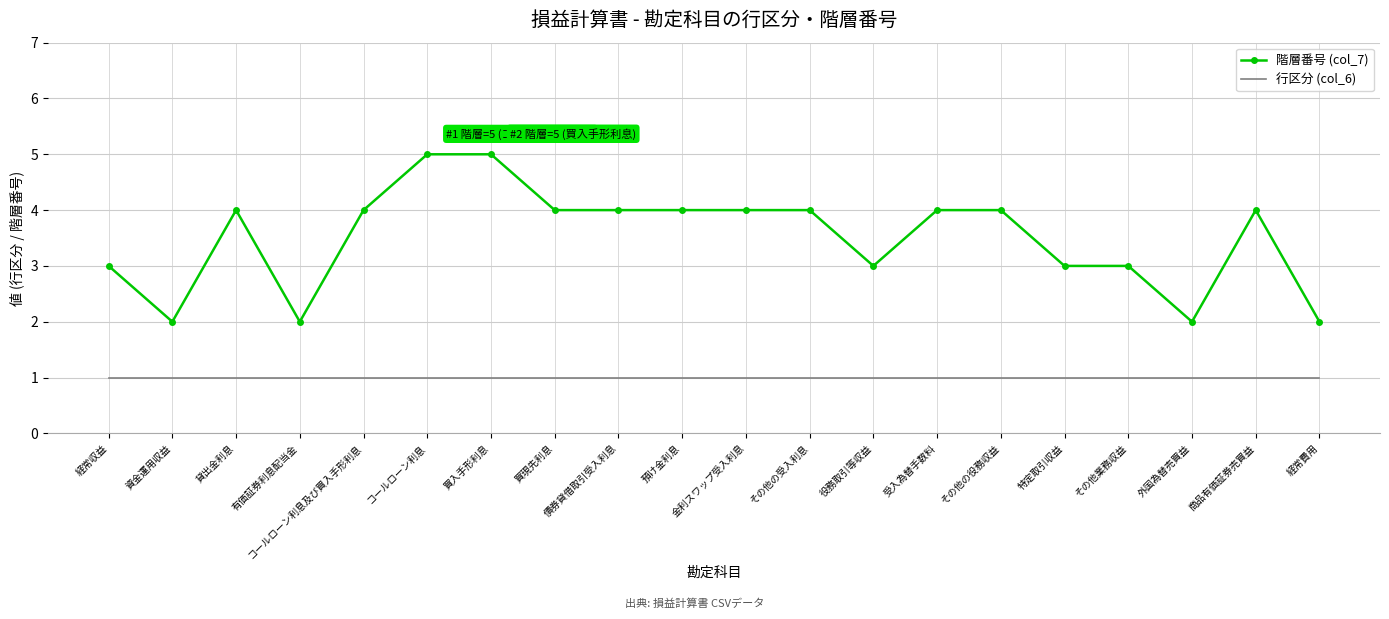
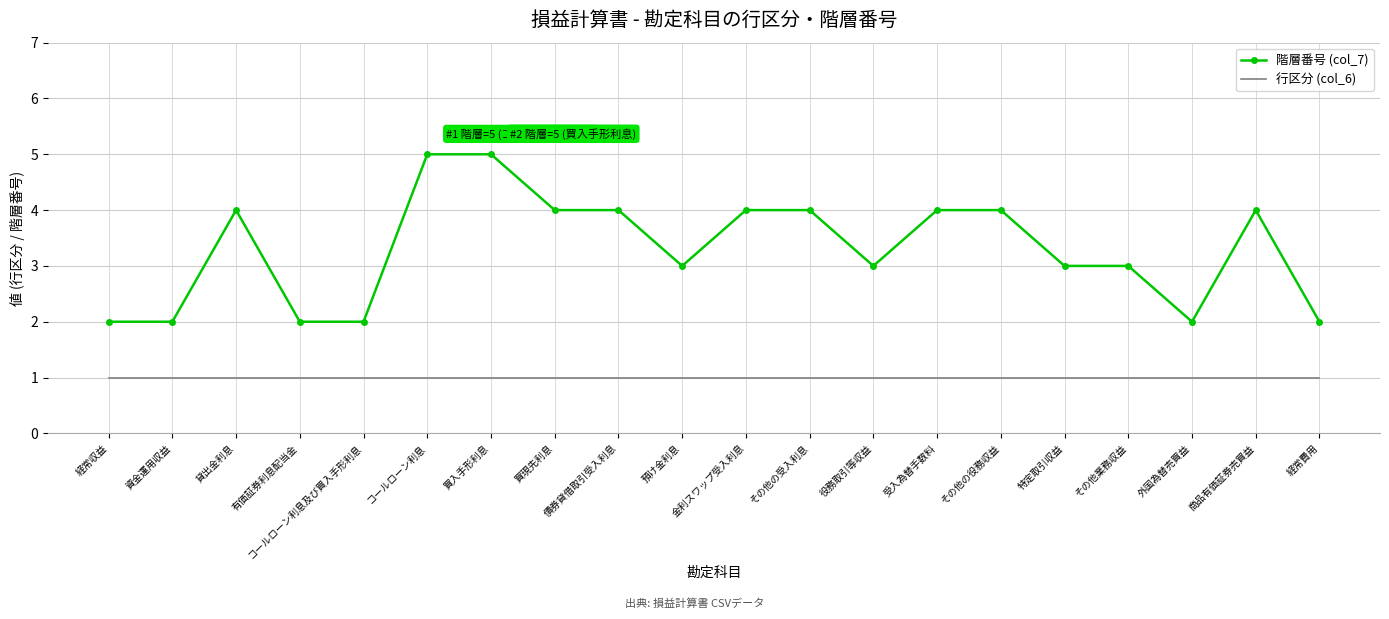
階層番号 (col_7), 経常収益: 3 -> 2
階層番号 (col_7), コールローン利息及び買入手形利息: 4 -> 2
階層番号 (col_7), 預け金利息: 4 -> 3
